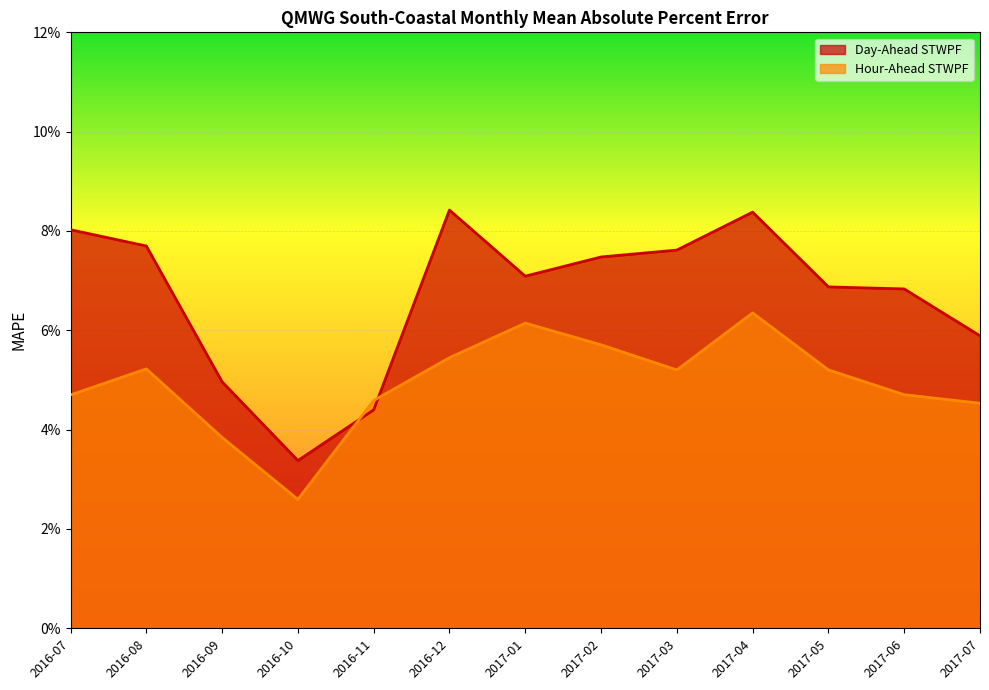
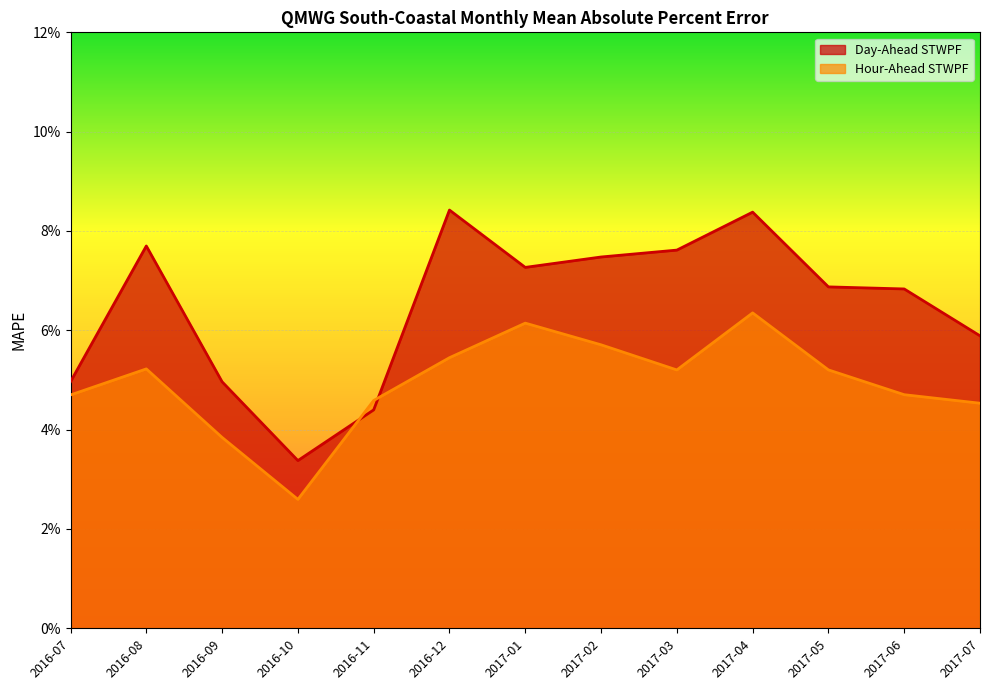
Day-Ahead STWPF, 2016-07: 8.0% -> 5.0%
Day-Ahead STWPF, 2017-01: 7.1% -> 7.3%
